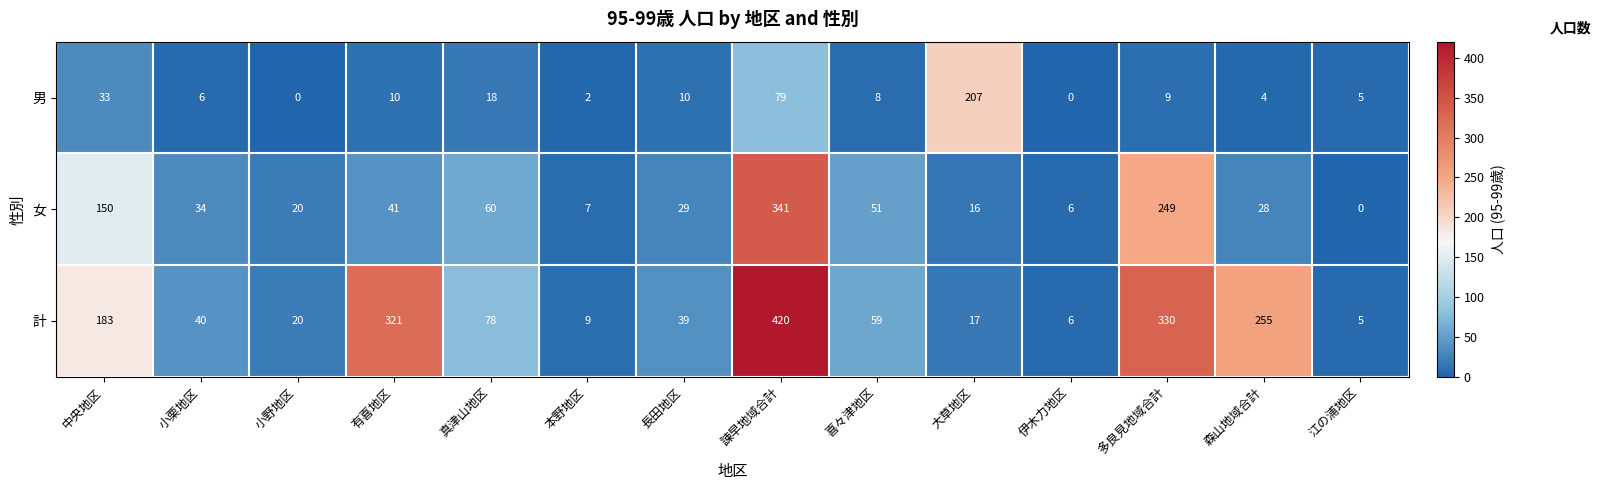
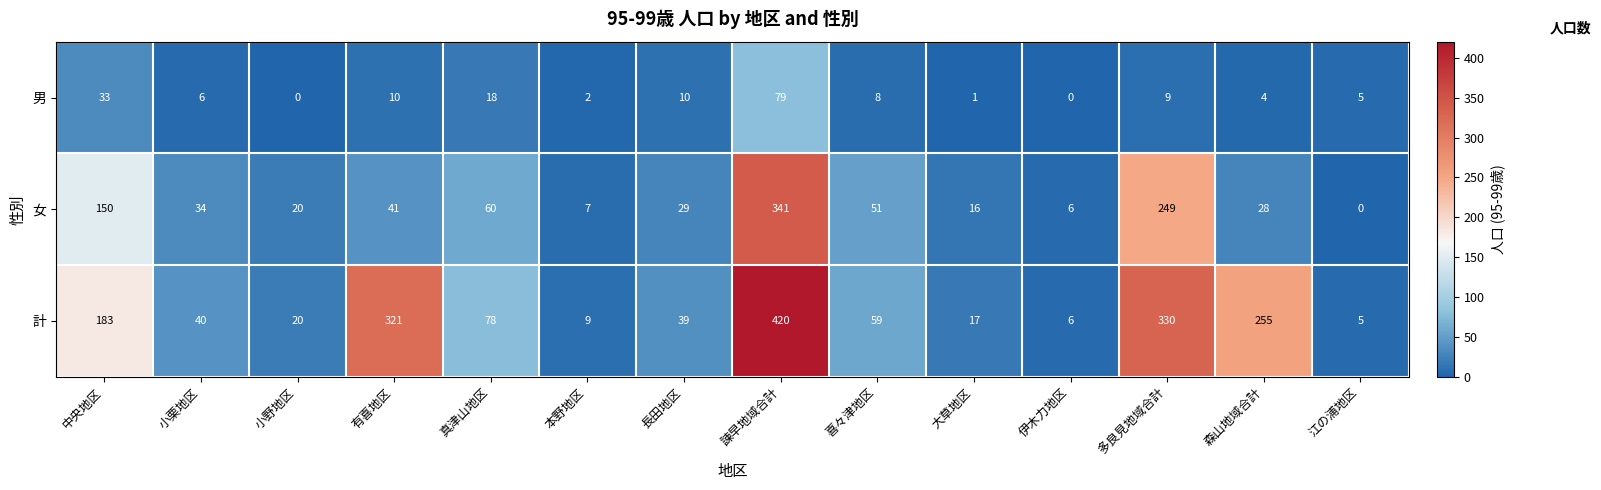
男, 大草地区: 207 -> 1
